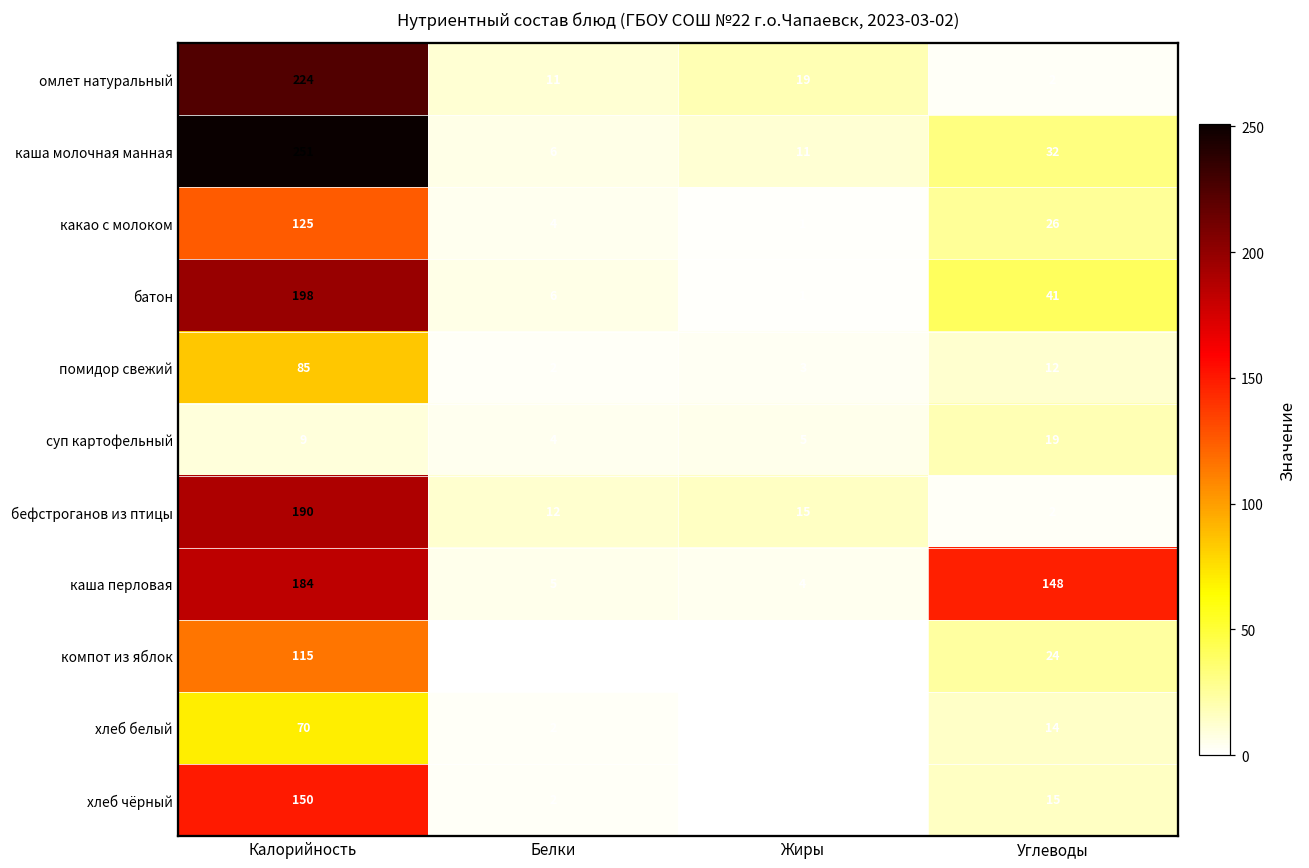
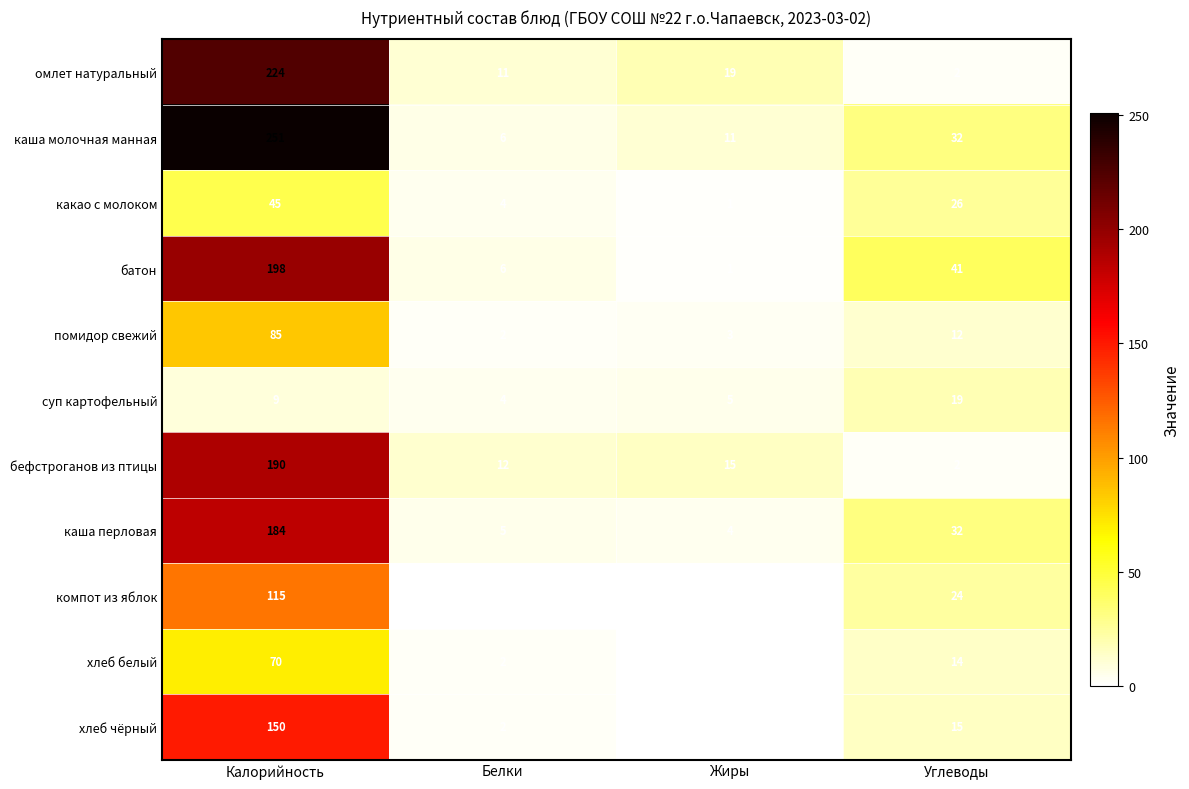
какао с молоком, Калорийность: 125 -> 45
каша перловая, Углеводы: 148 -> 32
